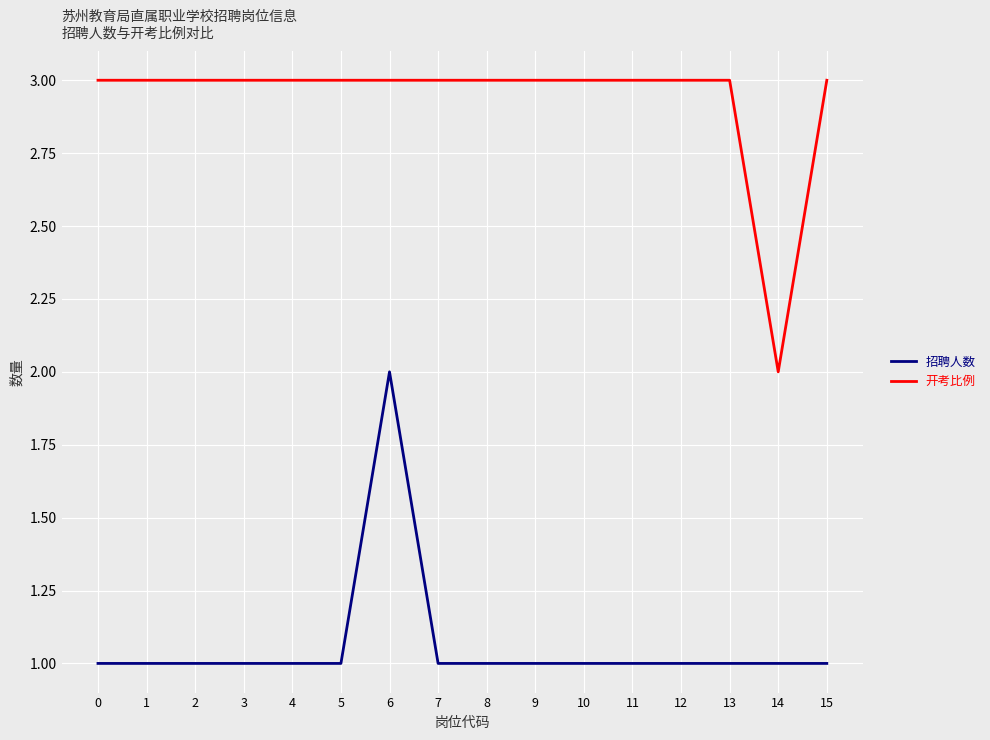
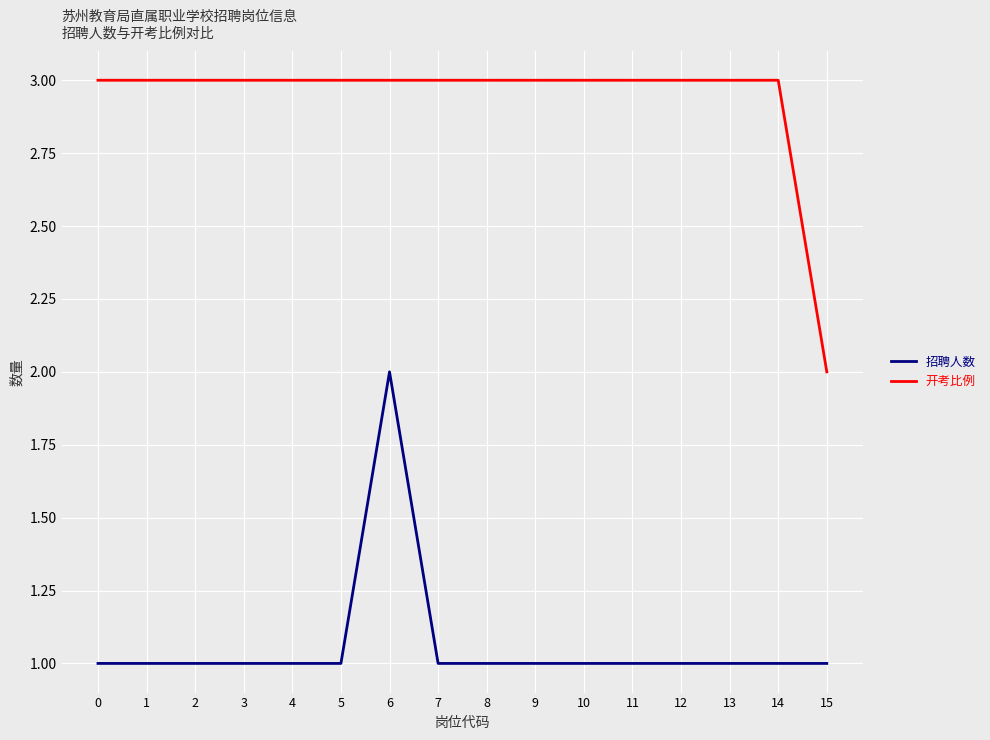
开考比例, 14: 2 -> 3
开考比例, 15: 3 -> 2
